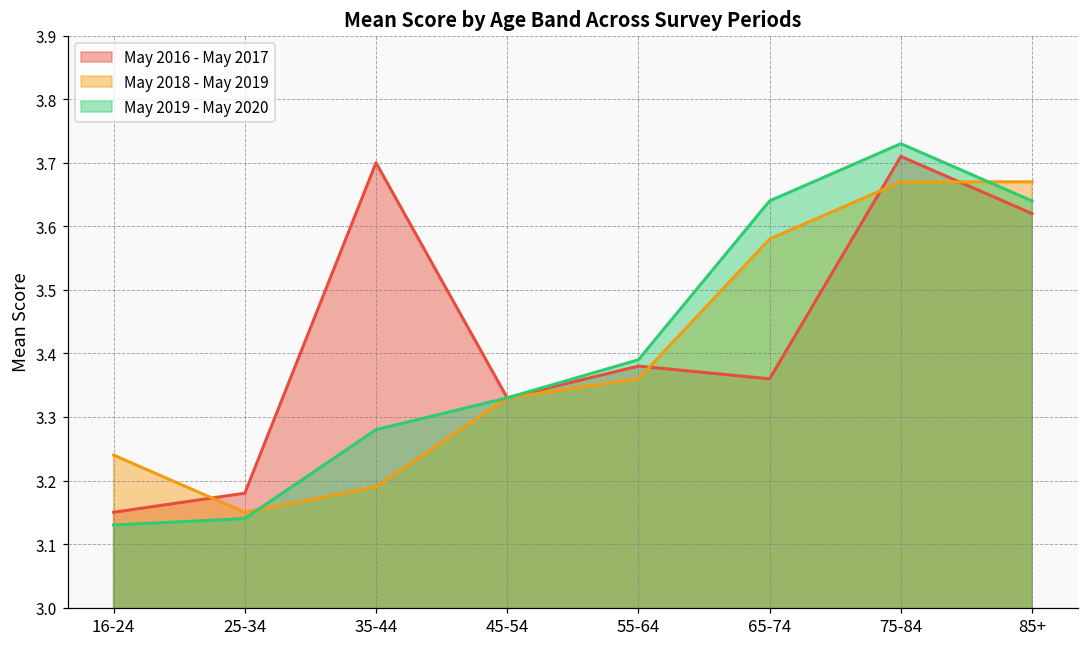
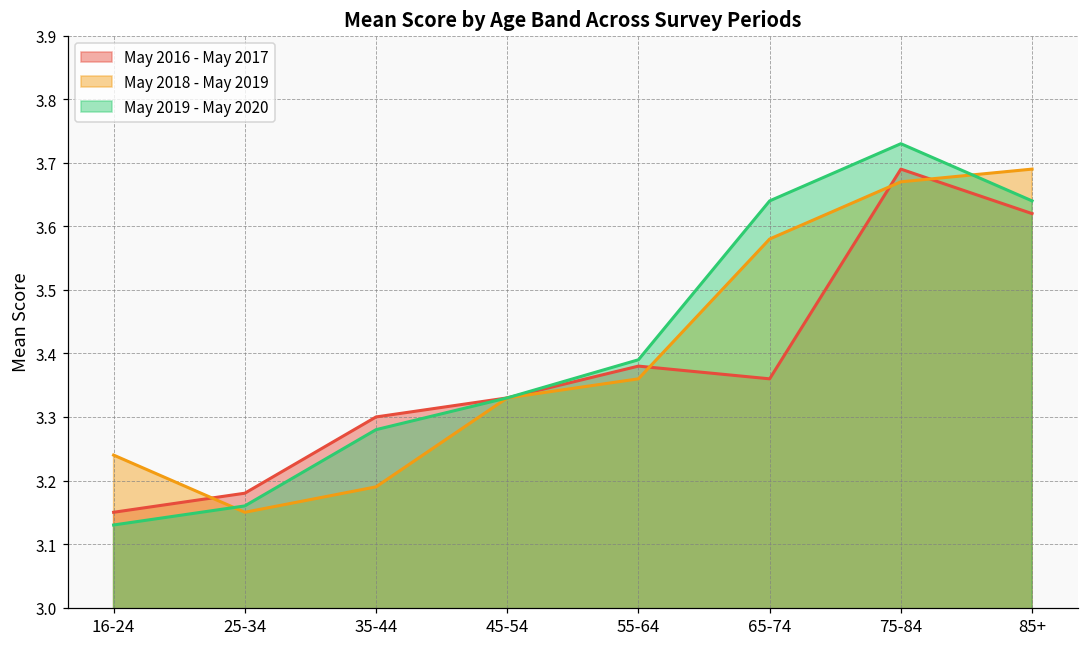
May 2019 - May 2020, 25-34: 3.14 -> 3.16
May 2016 - May 2017, 35-44: 3.7 -> 3.3
May 2016 - May 2017, 75-84: 3.71 -> 3.69
May 2018 - May 2019, 85+: 3.67 -> 3.69
